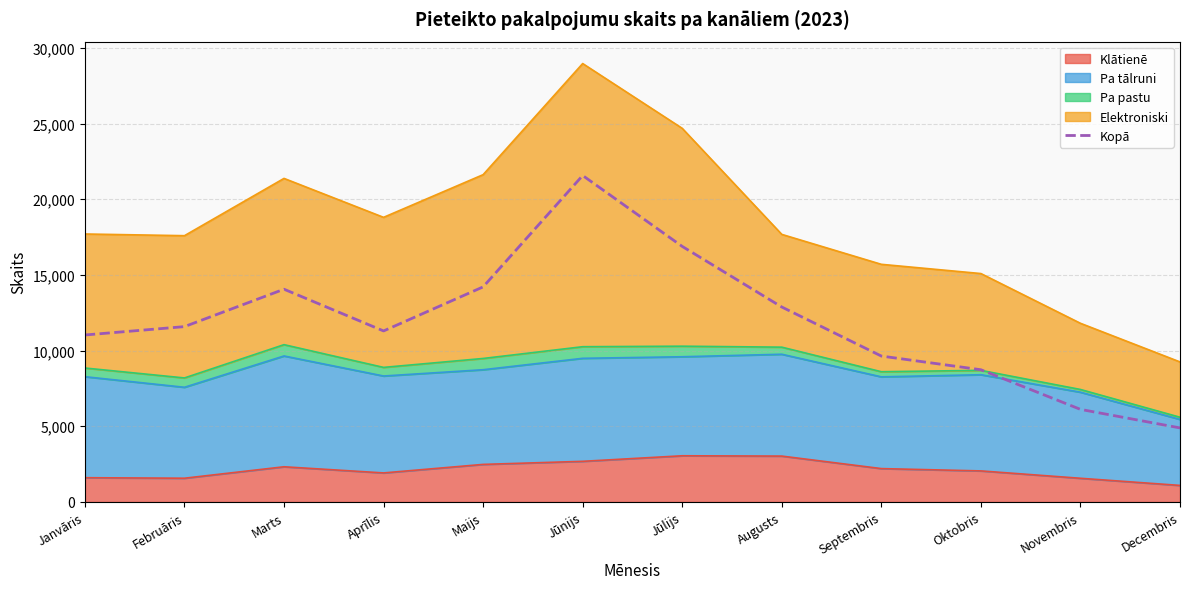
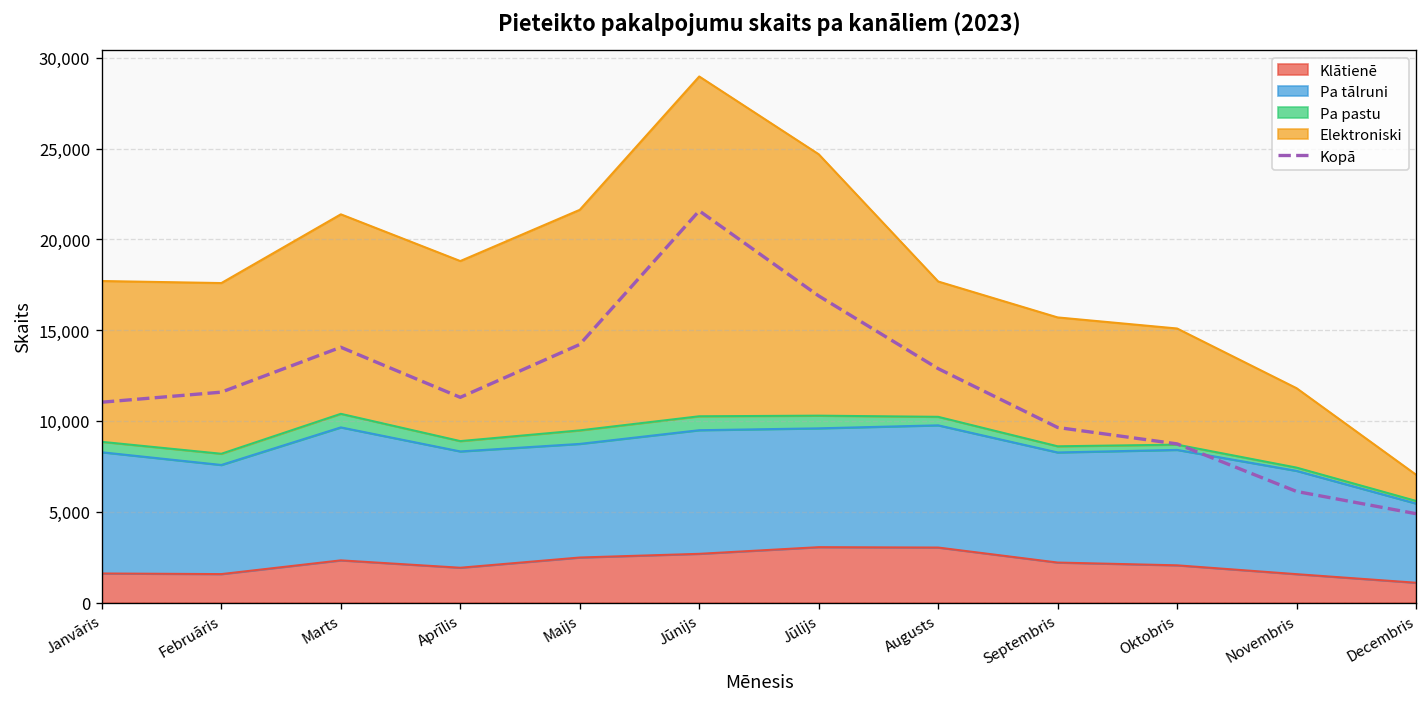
Elektroniski, Decembris: 3,700 -> 1,400
